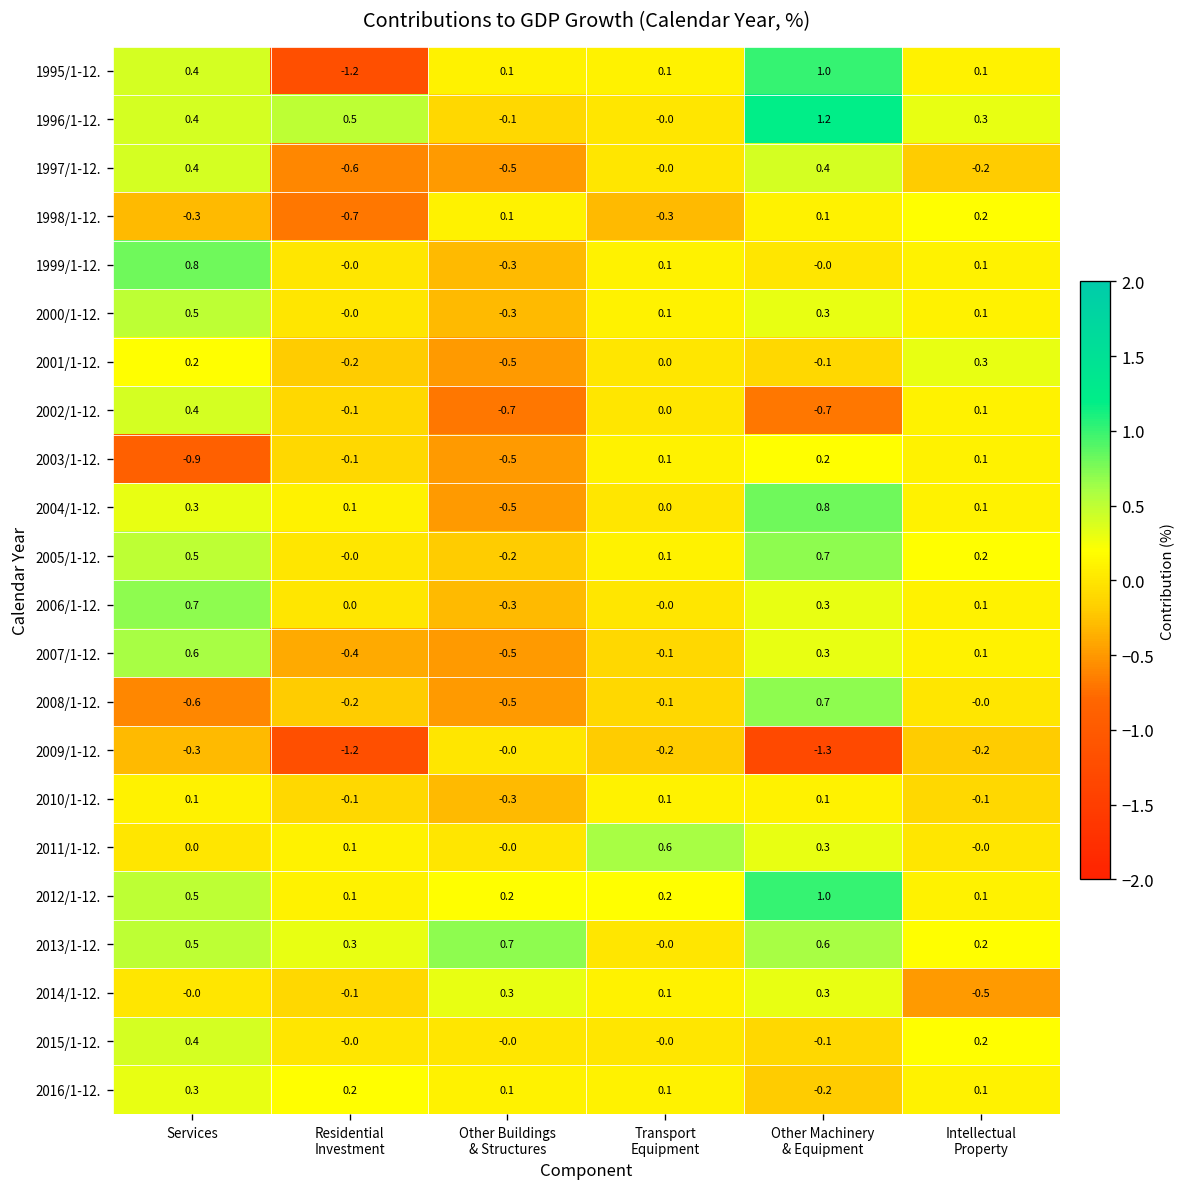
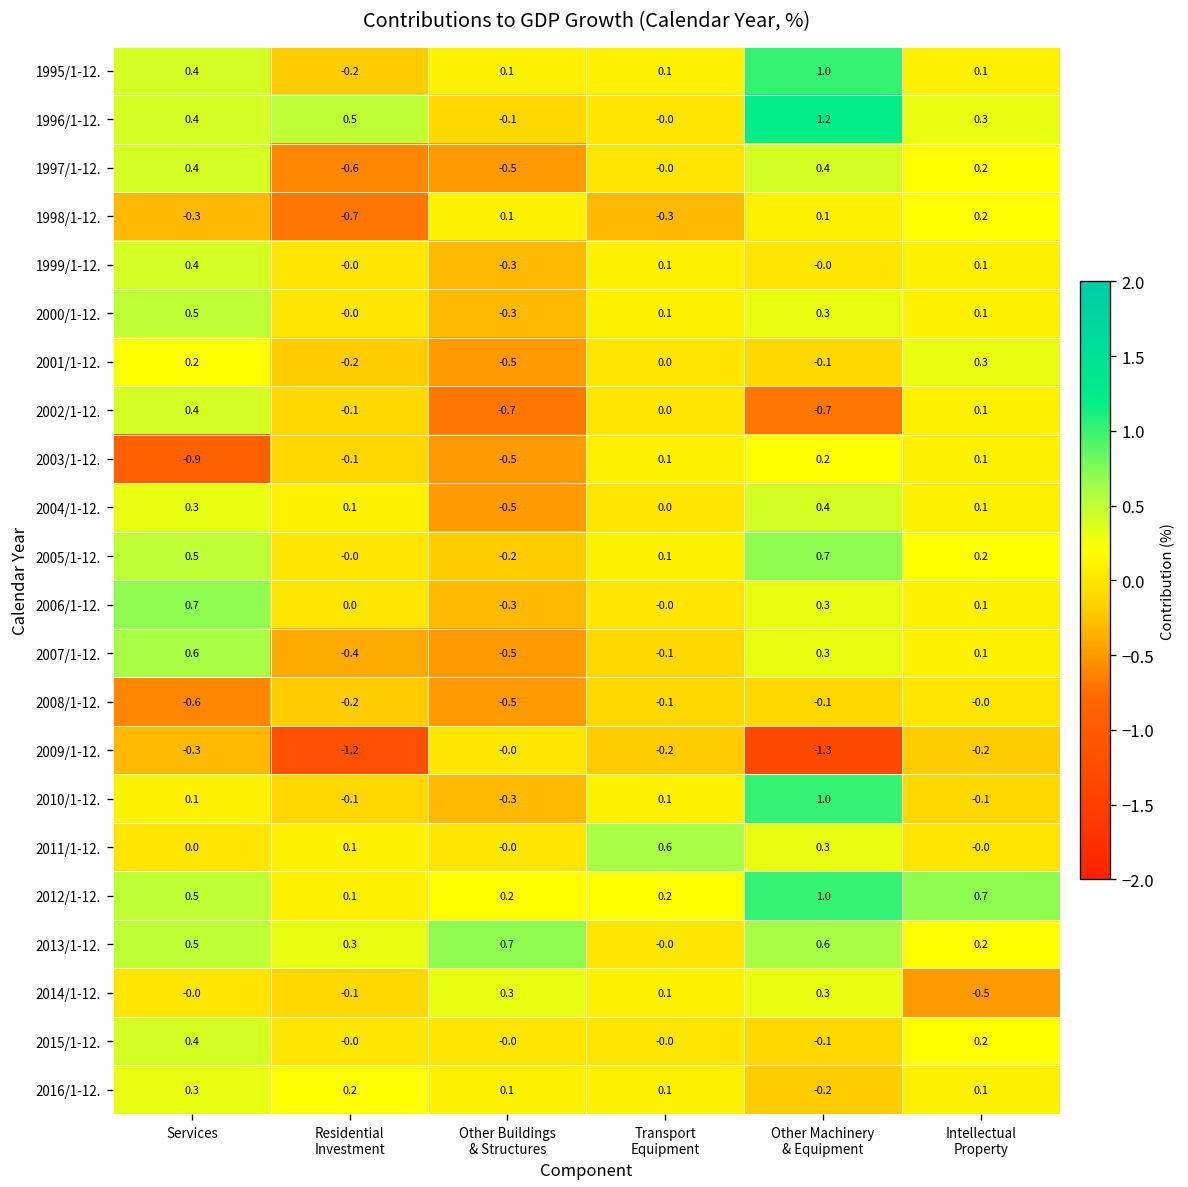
1995/1-12., Residential Investment: -1.2 -> -0.2
1997/1-12., Intellectual Property: -0.2 -> 0.2
1999/1-12., Services: 0.8 -> 0.4
2004/1-12., Other Machinery & Equipment: 0.8 -> 0.4
2008/1-12., Other Machinery & Equipment: 0.7 -> -0.1
2010/1-12., Other Machinery & Equipment: 0.1 -> 1.0
2012/1-12., Intellectual Property: 0.1 -> 0.7
